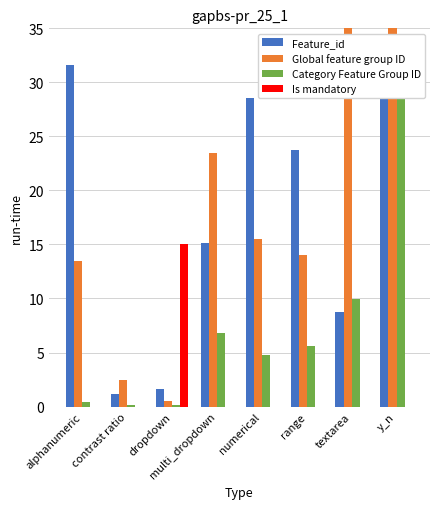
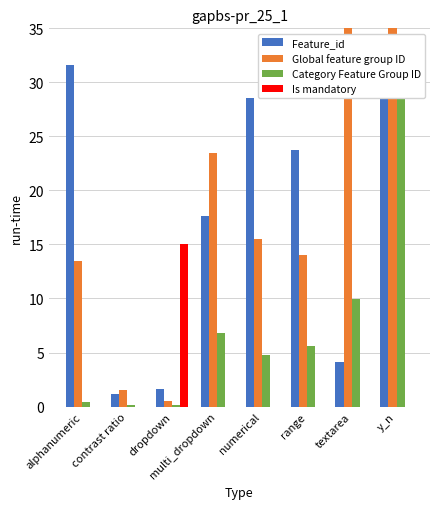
Global feature group ID, contrast ratio: 2.5 -> 1.5
Feature_id, multi_dropdown: 15.1 -> 17.6
Feature_id, textarea: 8.7 -> 4.2
